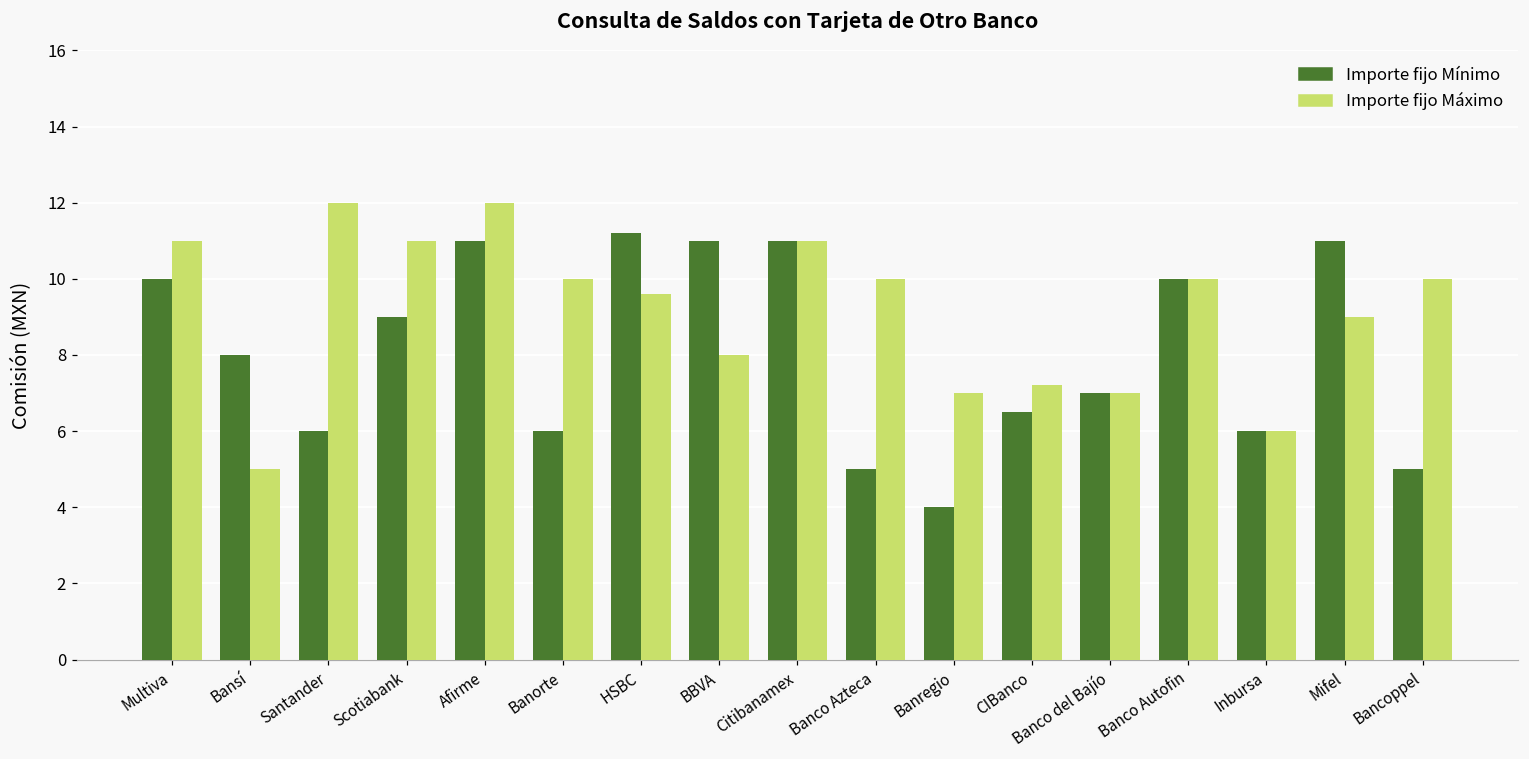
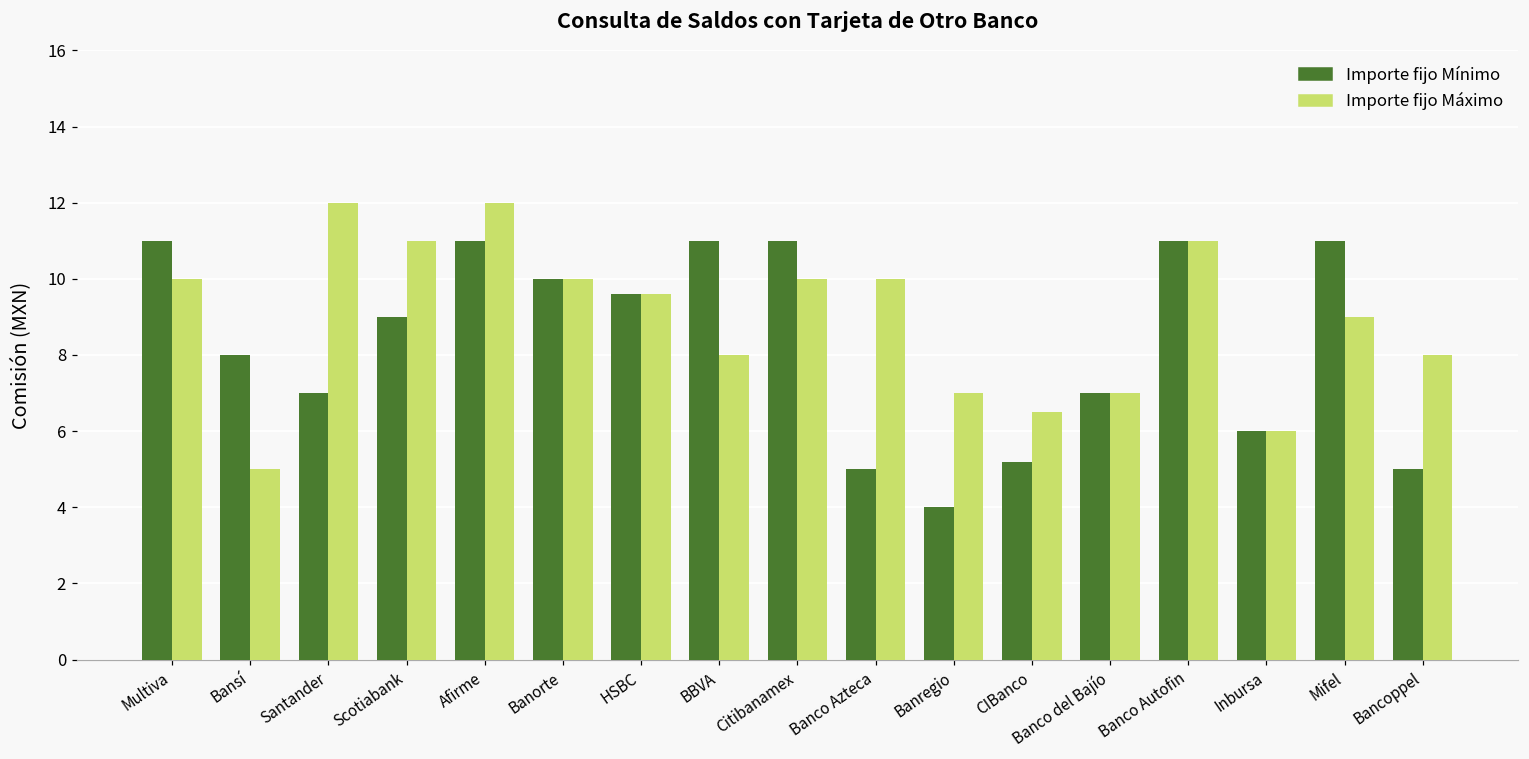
Importe fijo Mínimo, Multiva: 10 -> 11
Importe fijo Máximo, Multiva: 11 -> 10
Importe fijo Mínimo, Santander: 6 -> 7
Importe fijo Mínimo, Banorte: 6 -> 10
Importe fijo Mínimo, HSBC: 11.2 -> 9.6
Importe fijo Máximo, Citibanamex: 11 -> 10
Importe fijo Mínimo, CIBanco: 6.5 -> 5.2
Importe fijo Máximo, CIBanco: 7.2 -> 6.5
Importe fijo Mínimo, Banco Autofin: 10 -> 11
Importe fijo Máximo, Banco Autofin: 10 -> 11
Importe fijo Máximo, Bancoppel: 10 -> 8
